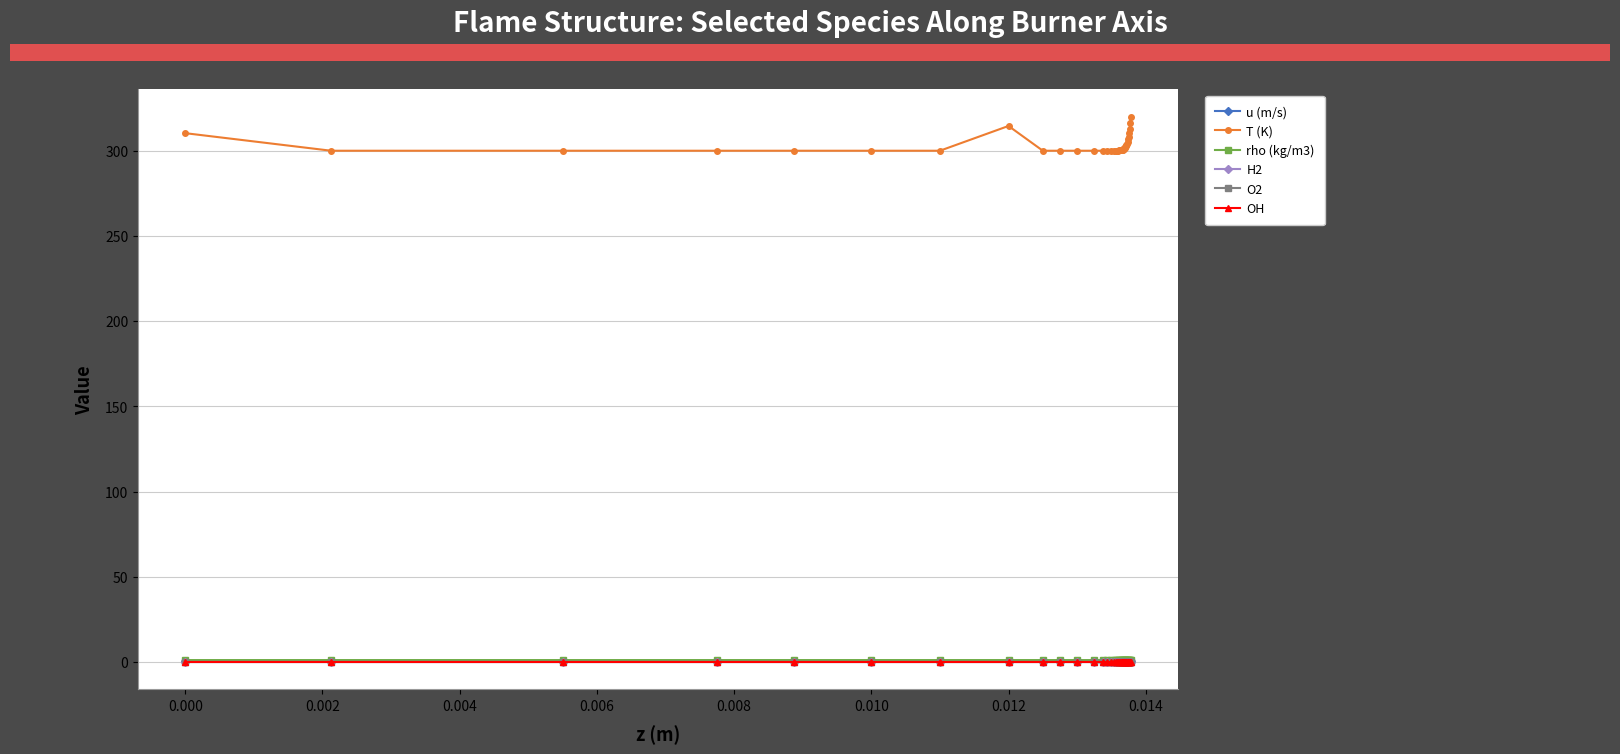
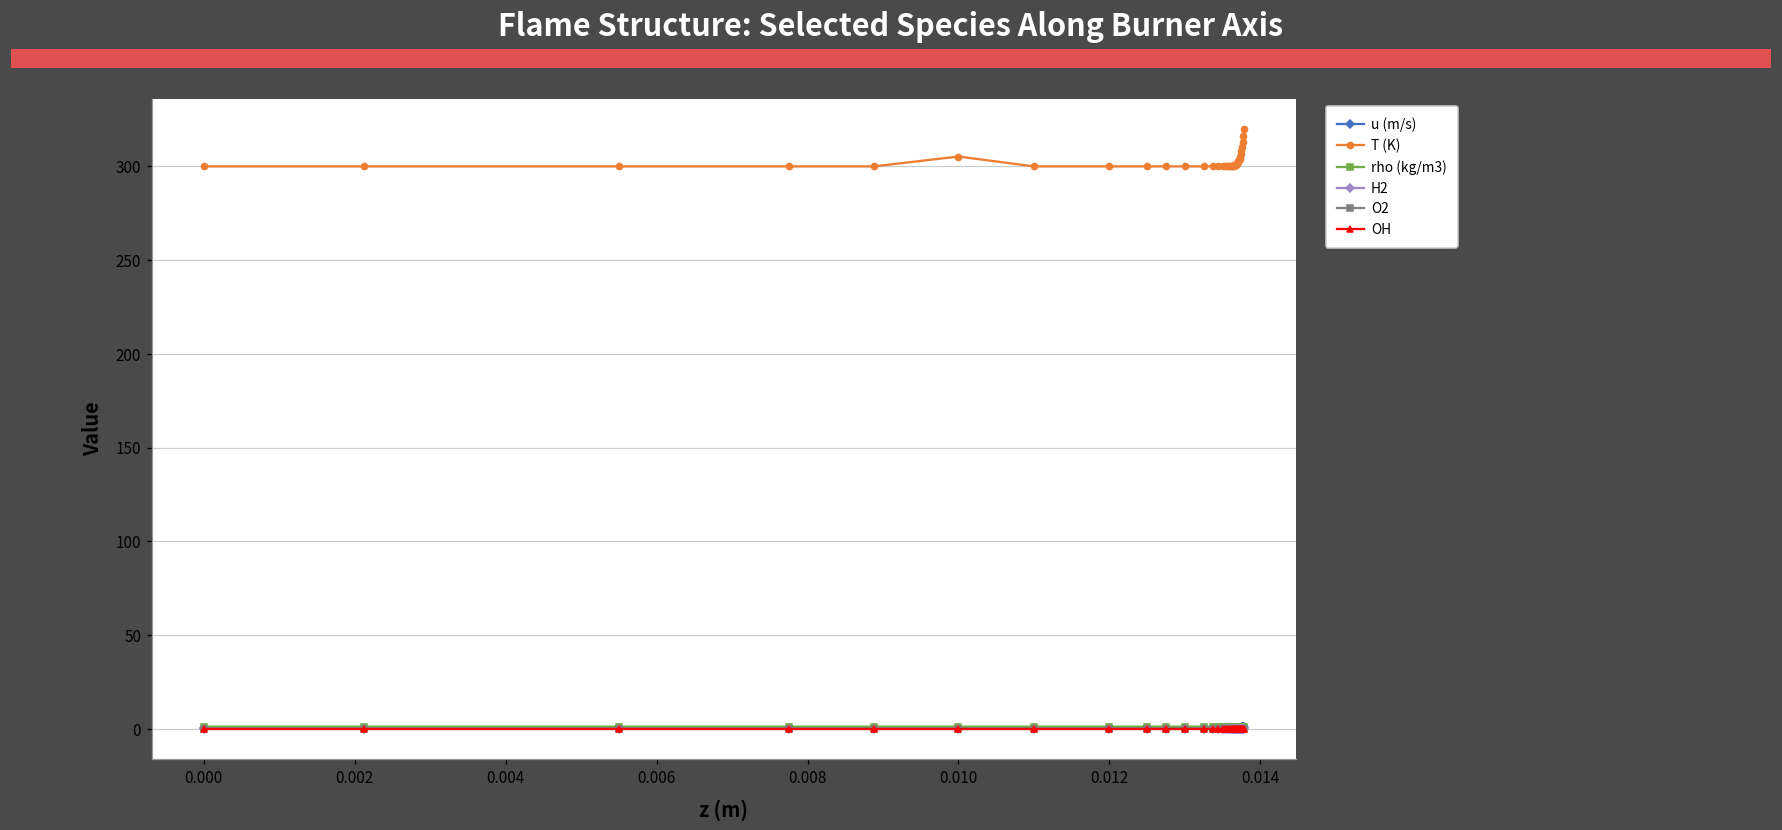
T (K), 0.000: 310 -> 300
T (K), 0.010: 300 -> 305
T (K), 0.012: 315 -> 300
